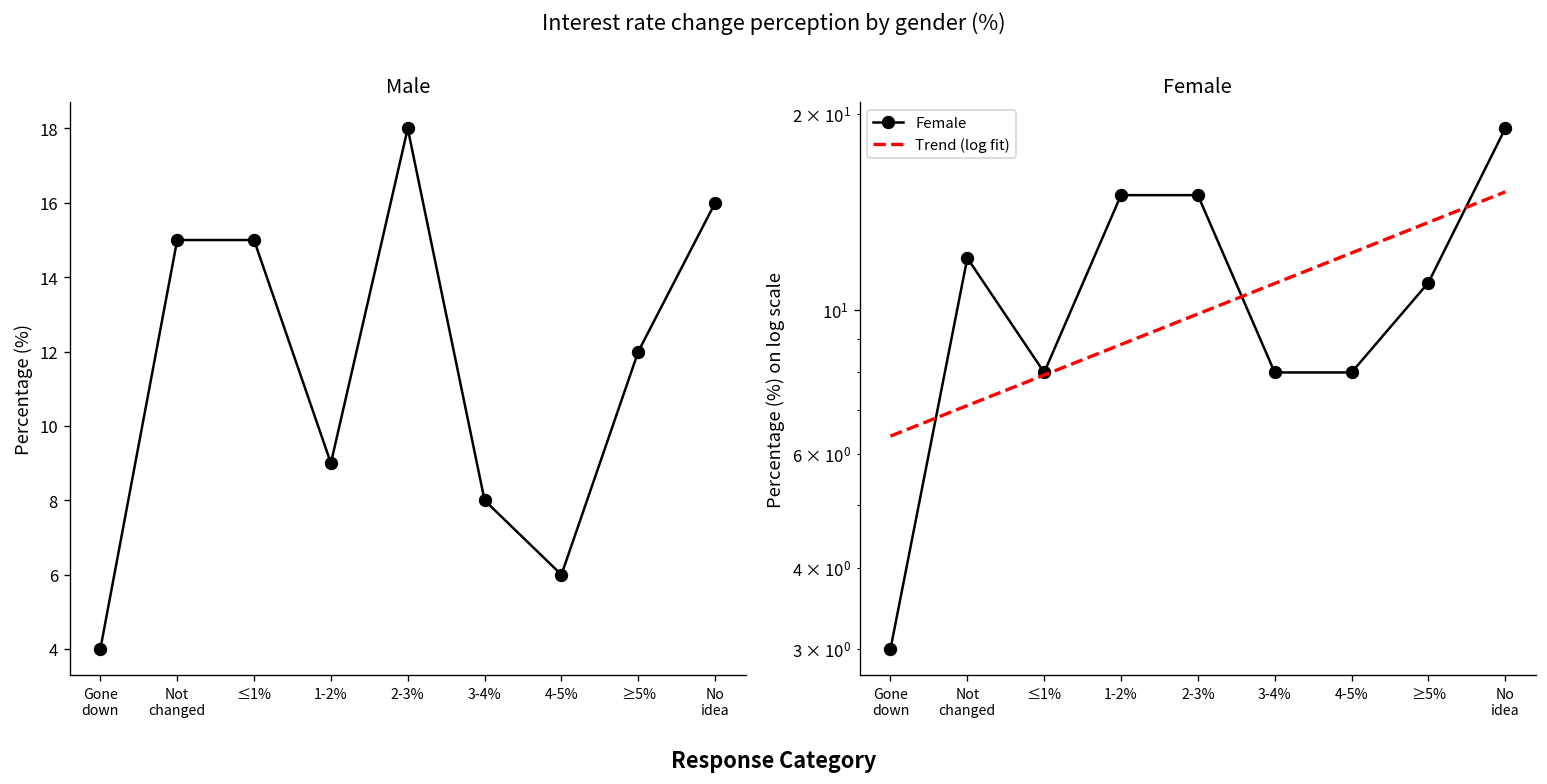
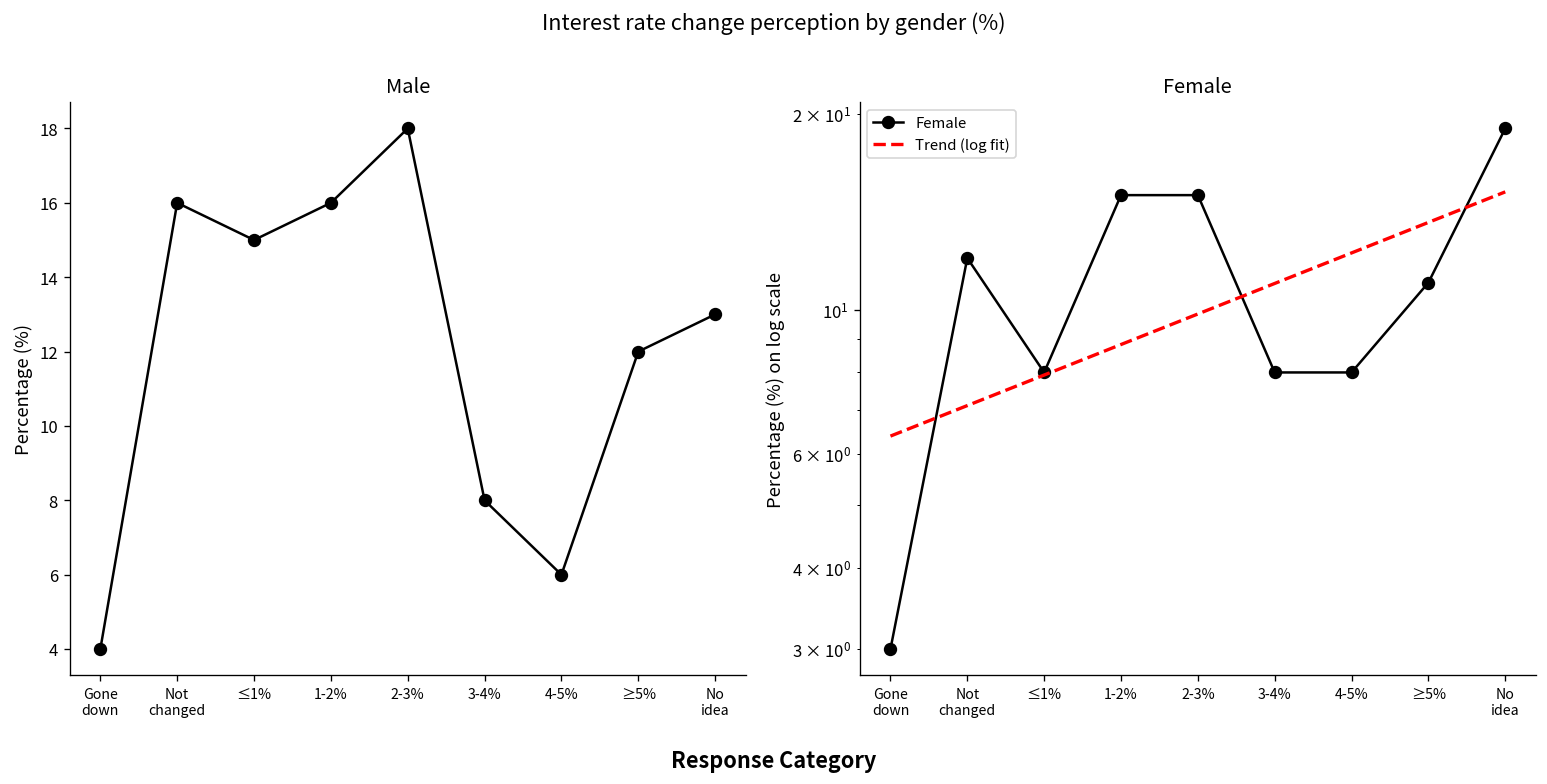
Male, Not changed: 15 -> 16
Male, 1-2%: 9 -> 16
Male, No idea: 16 -> 13
